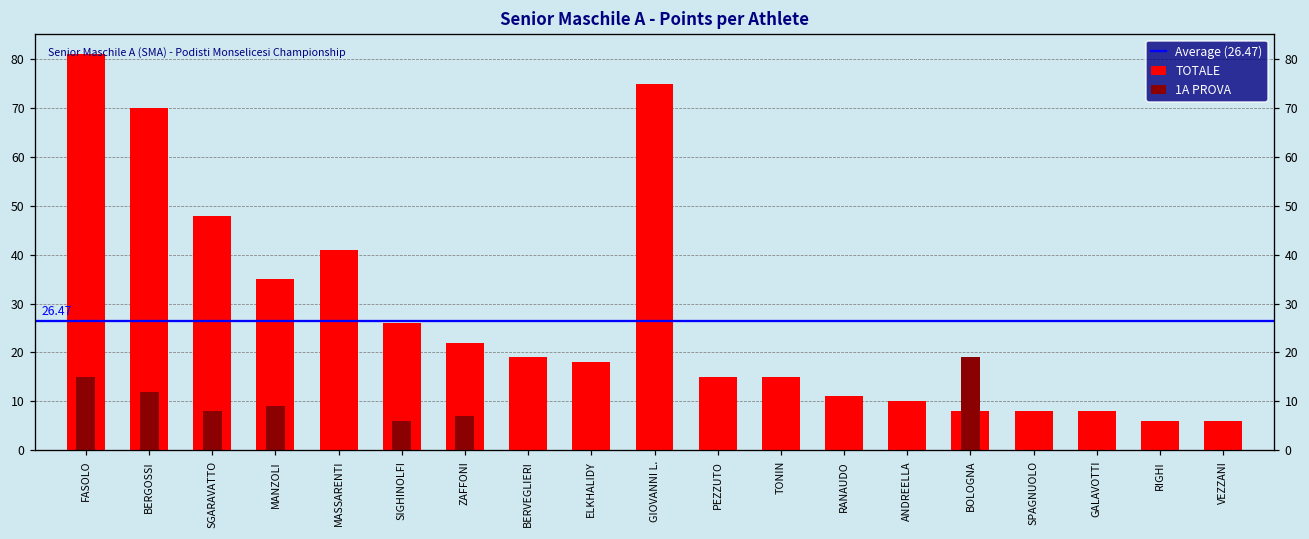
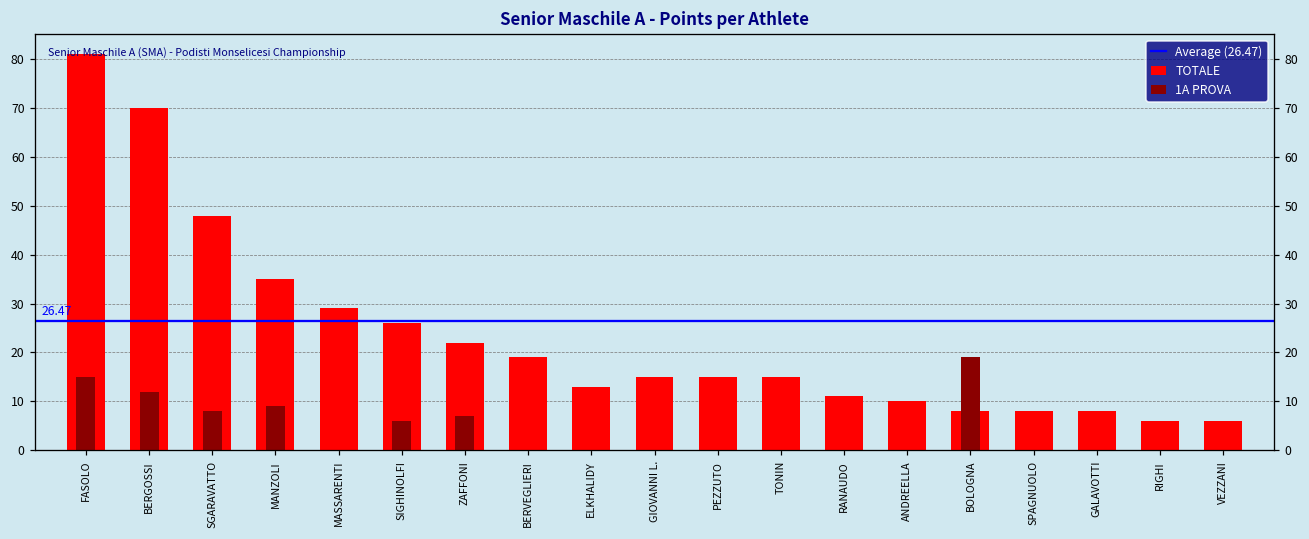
TOTALE, MASSARENTI: 41 -> 29
TOTALE, ELKHALIDY: 18 -> 13
TOTALE, GIOVANNI L.: 75 -> 15
